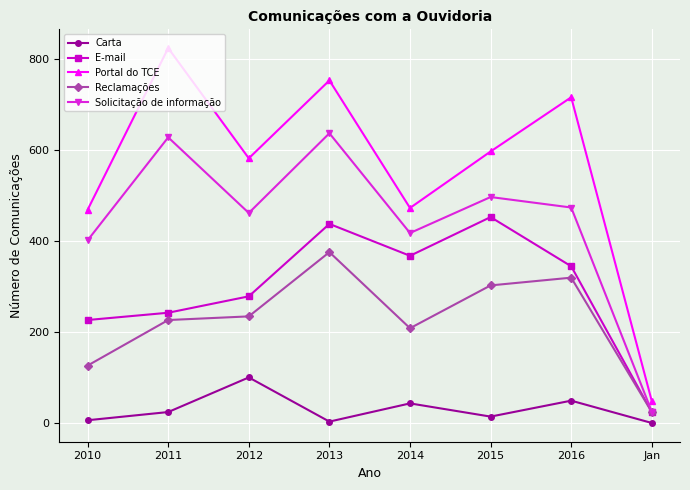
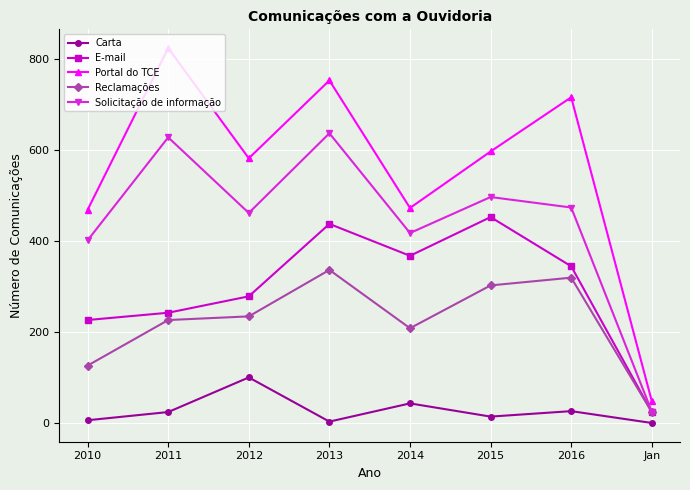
Reclamações, 2013: 380 -> 340
Carta, 2016: 50 -> 30
